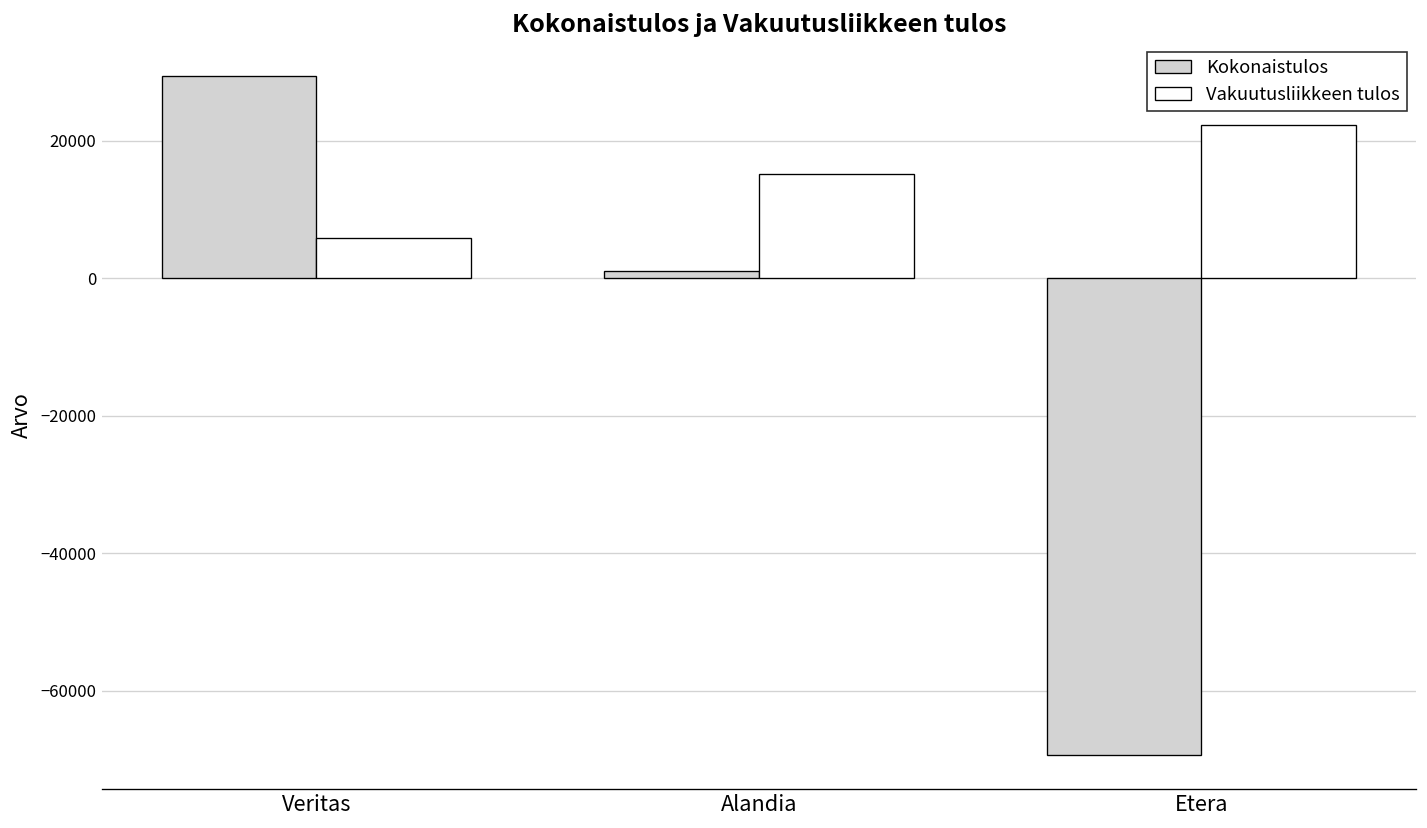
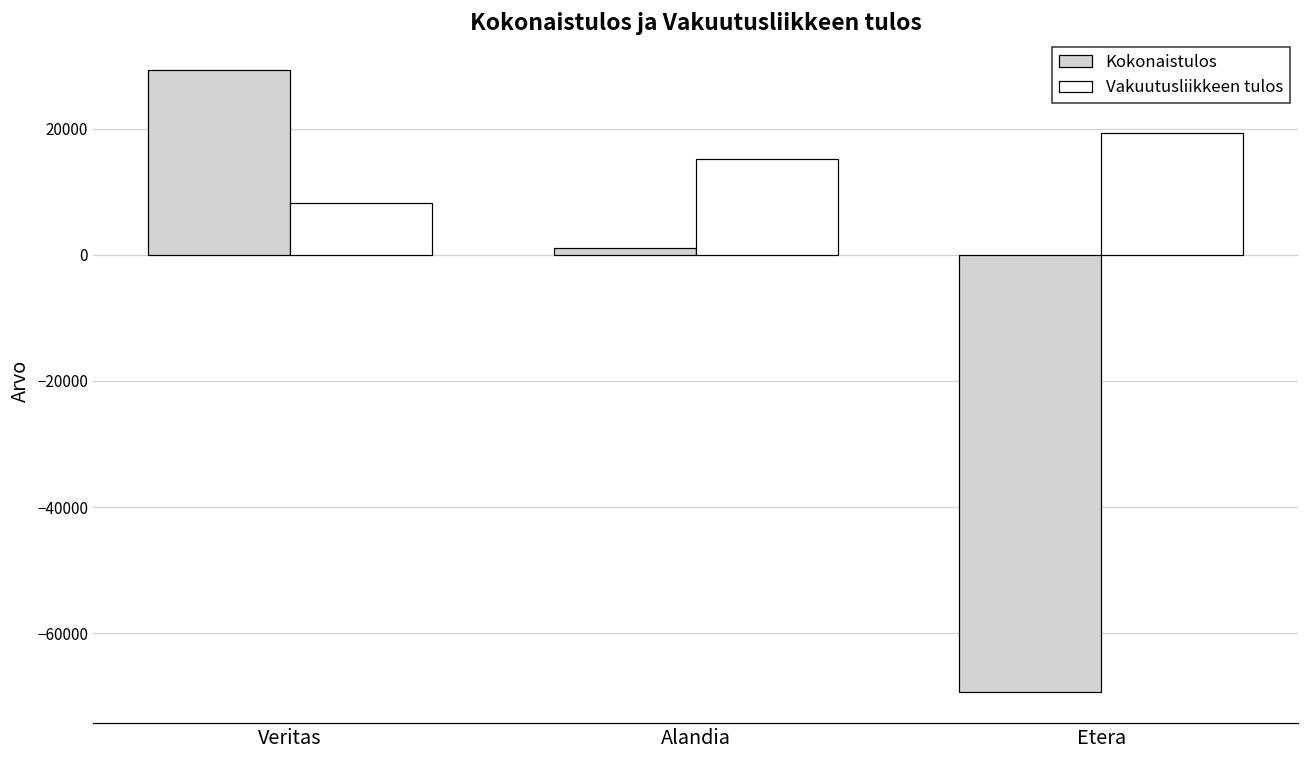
Vakuutusliikkeen tulos, Veritas: 6000 -> 8000
Vakuutusliikkeen tulos, Etera: 22000 -> 19000
